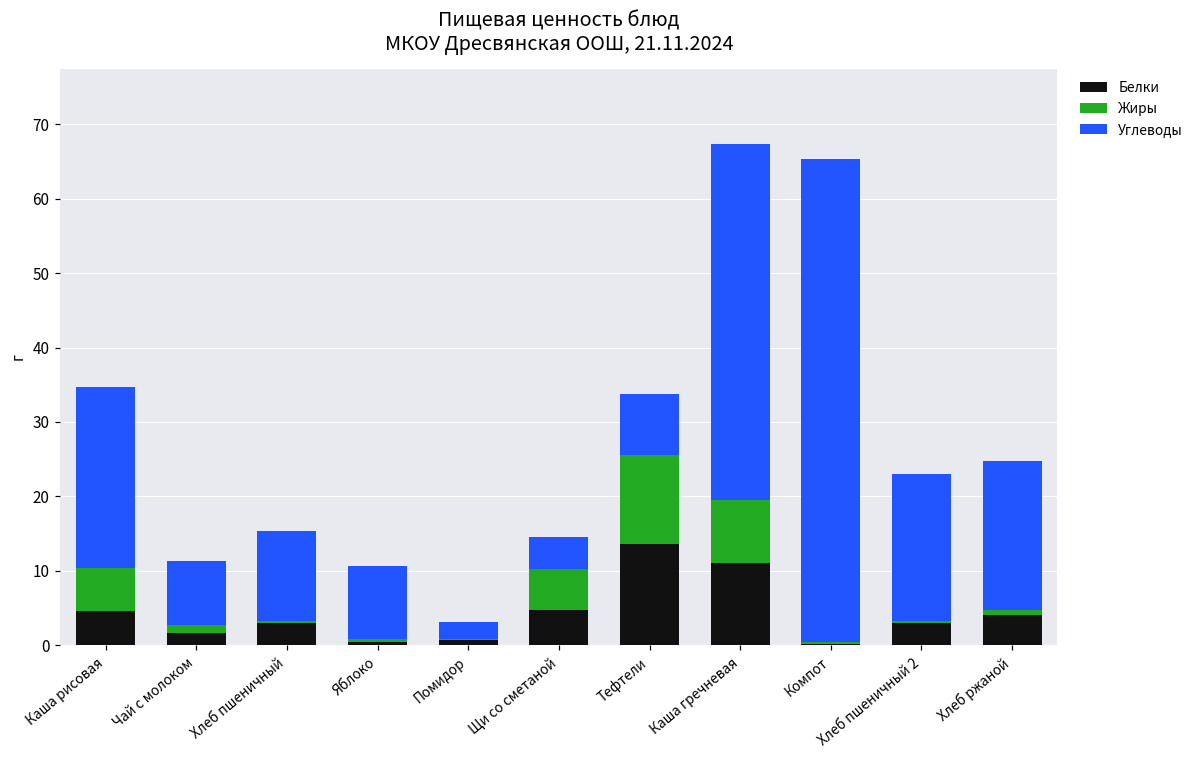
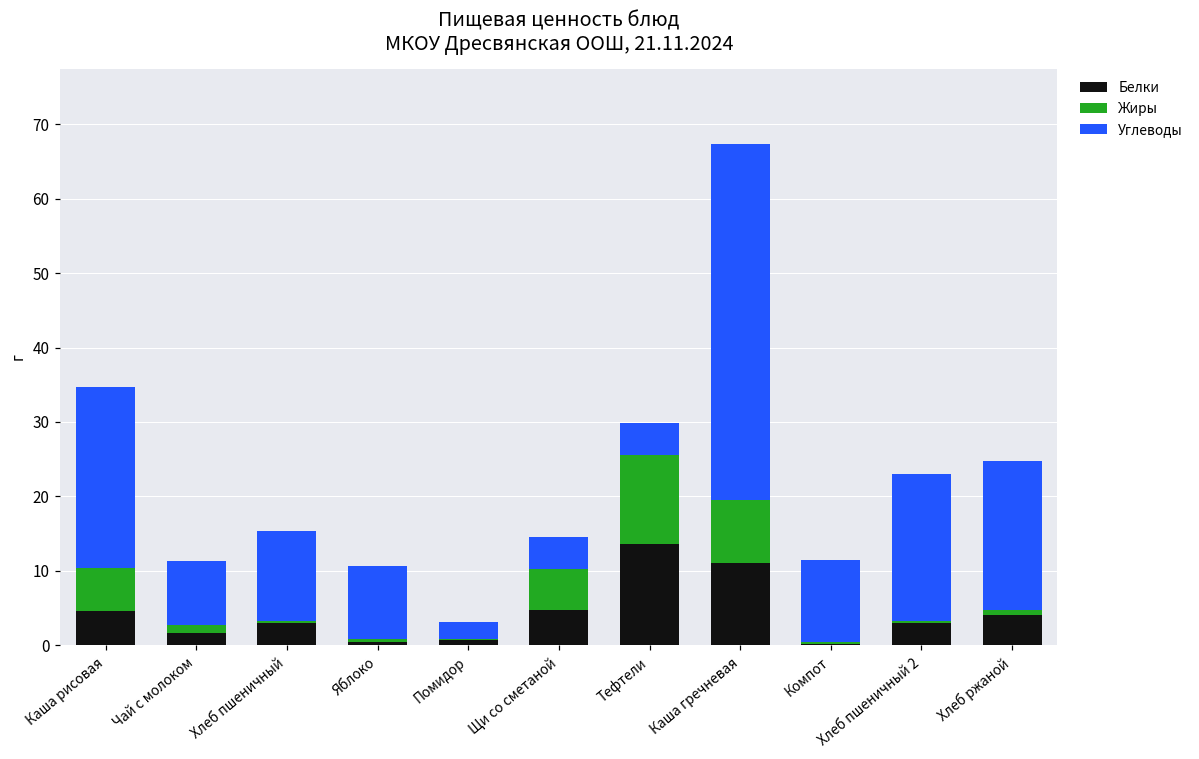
Углеводы, Тефтели: 8 -> 4
Углеводы, Компот: 65 -> 11
